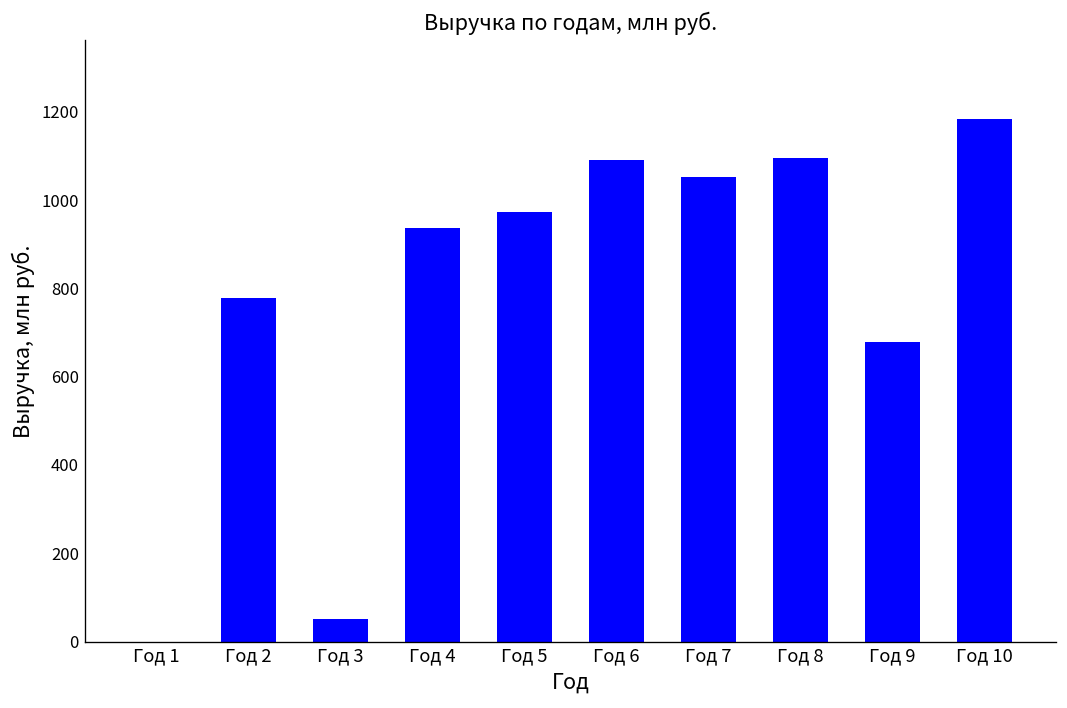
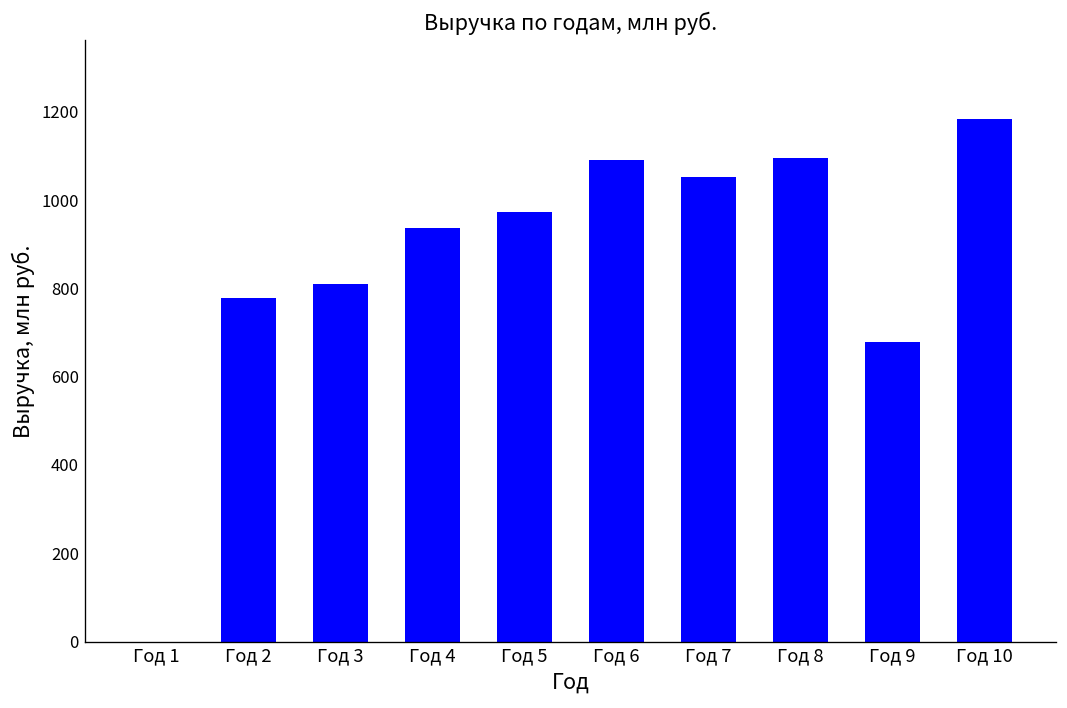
Год 3: 50 -> 810
